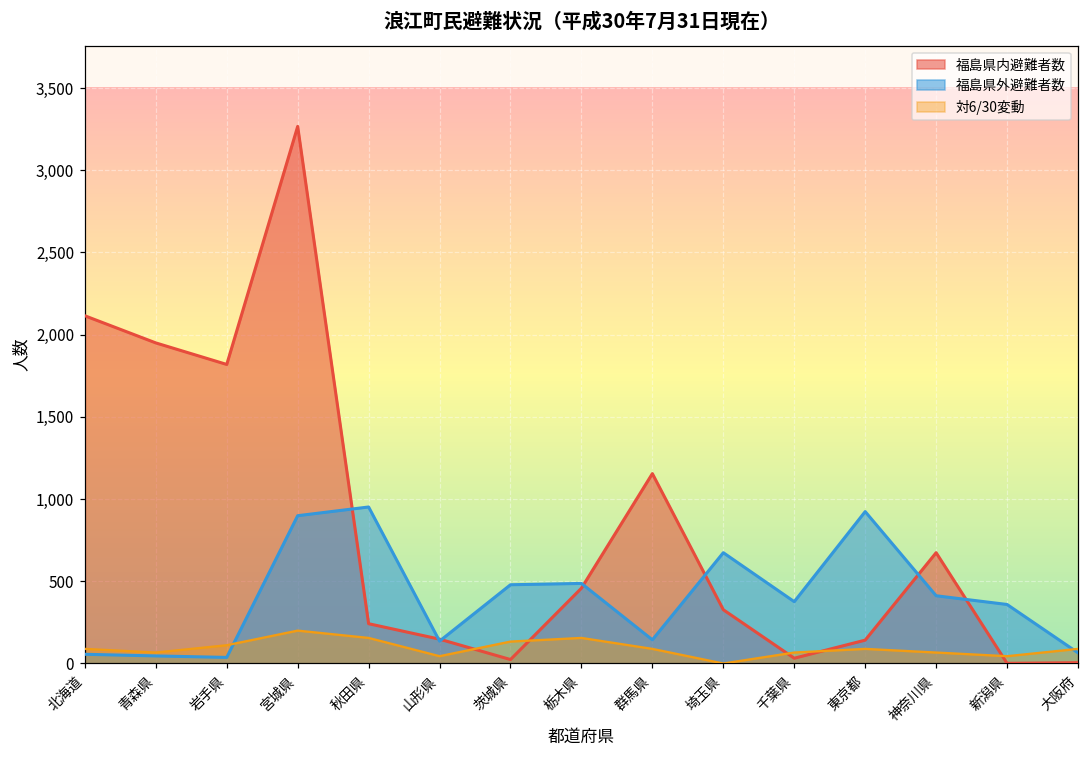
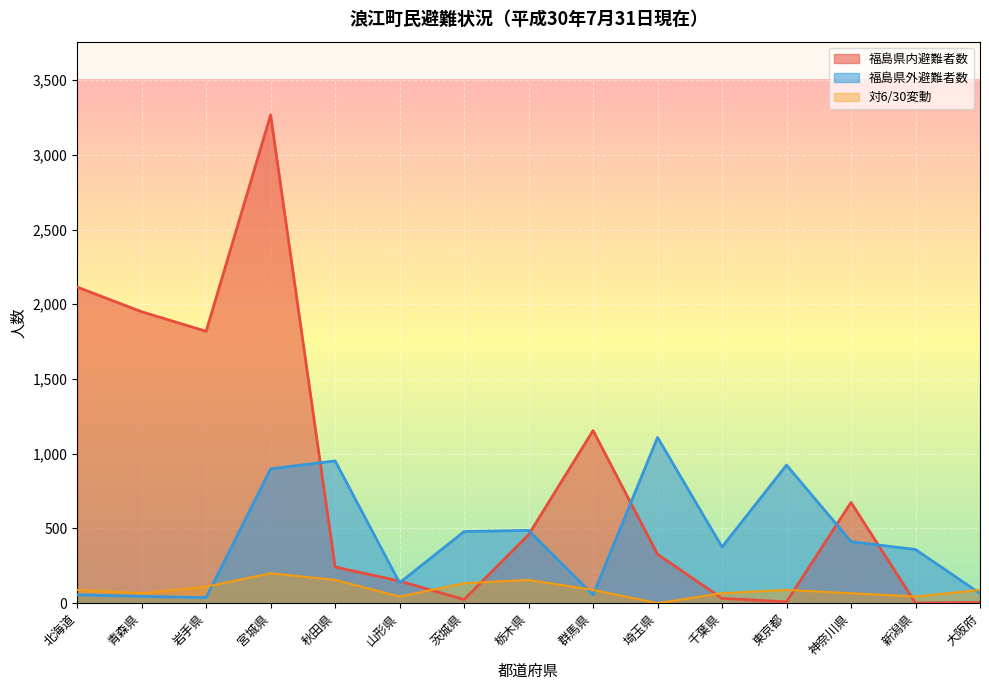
福島県外避難者数, 群馬県: 140 -> 60
福島県外避難者数, 埼玉県: 670 -> 1,110
福島県内避難者数, 東京都: 140 -> 10
